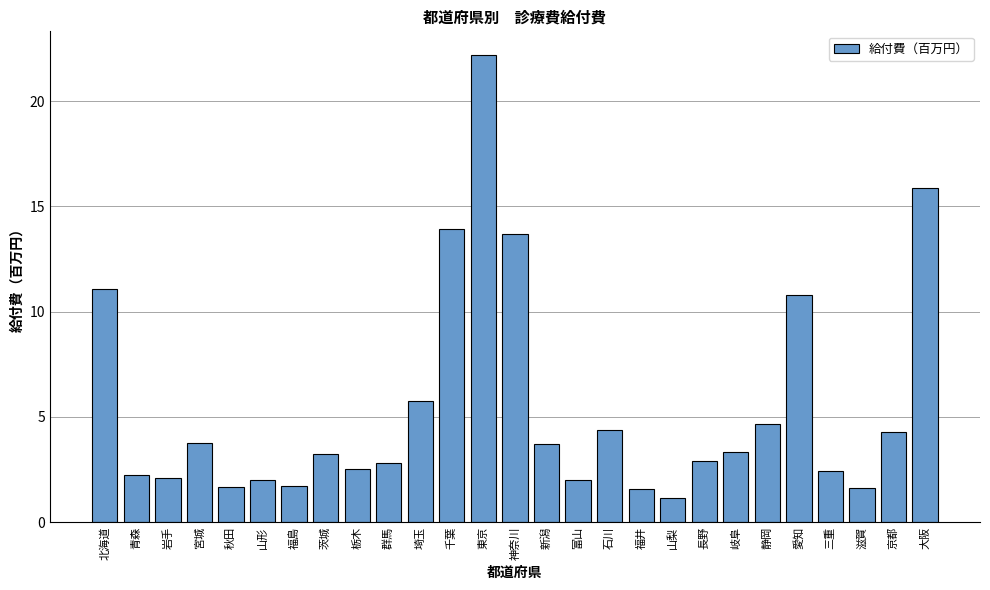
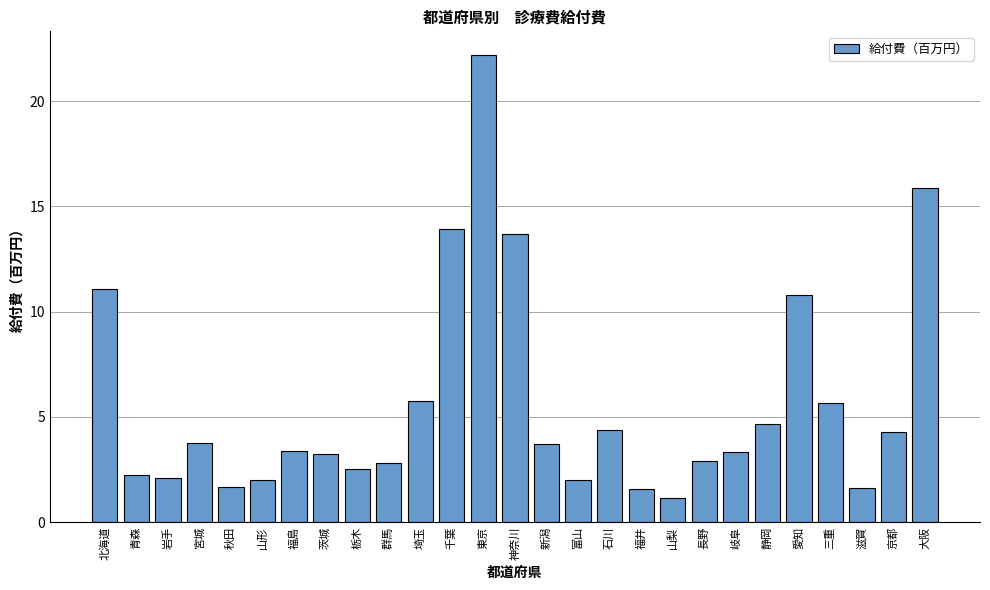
福島: 1.7 -> 3.4
三重: 2.4 -> 5.7
